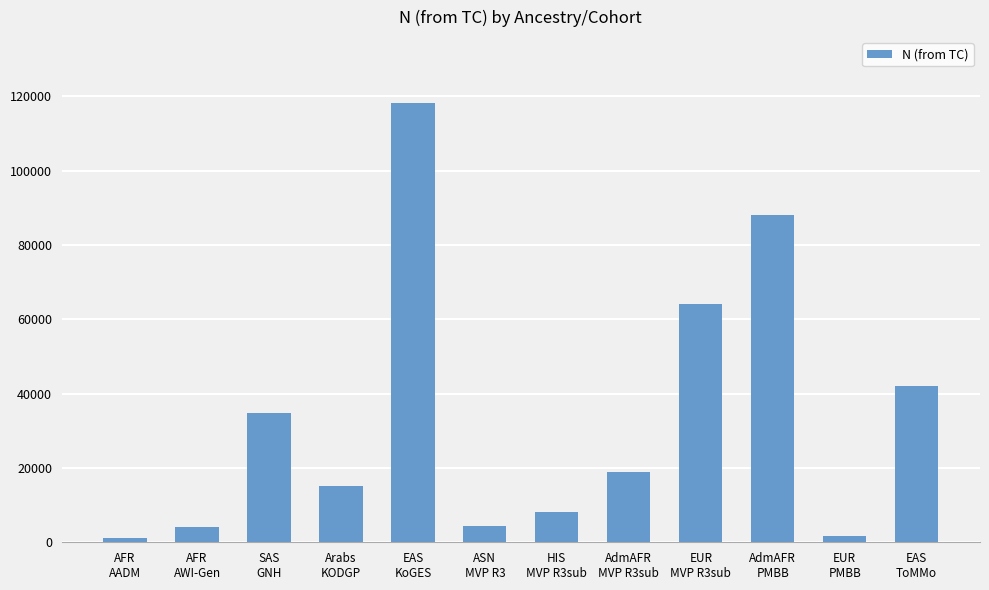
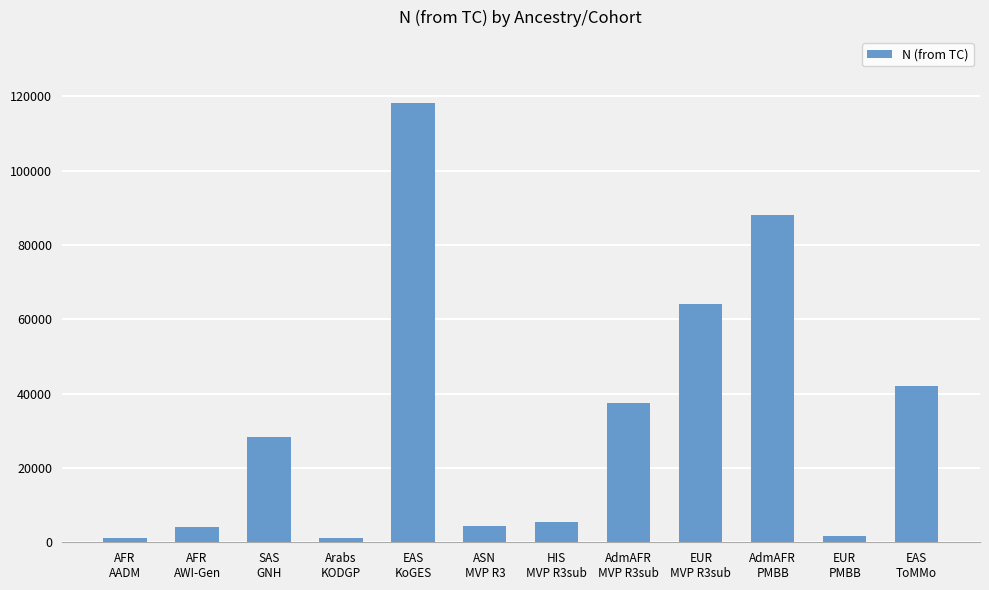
SAS GNH: 35000 -> 28000
Arabs KODGP: 15000 -> 1000
HIS MVP R3sub: 8000 -> 5000
AdmAFR MVP R3sub: 19000 -> 38000
